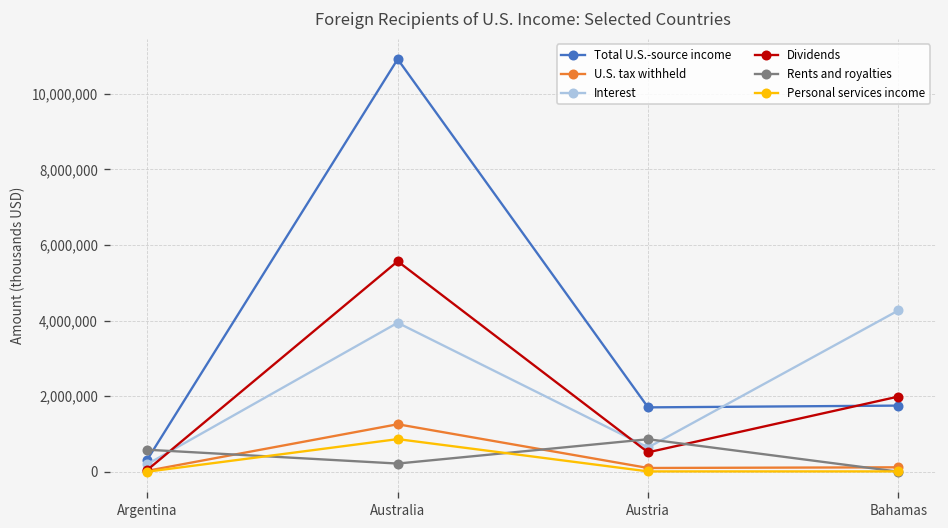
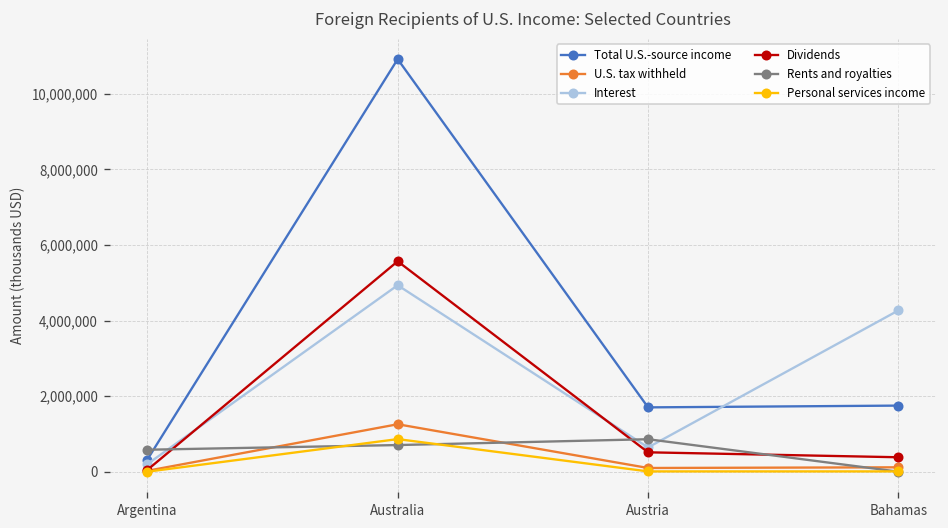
Interest, Australia: 3,900,000 -> 4,900,000
Rents and royalties, Australia: 200,000 -> 700,000
Dividends, Bahamas: 2,000,000 -> 400,000
